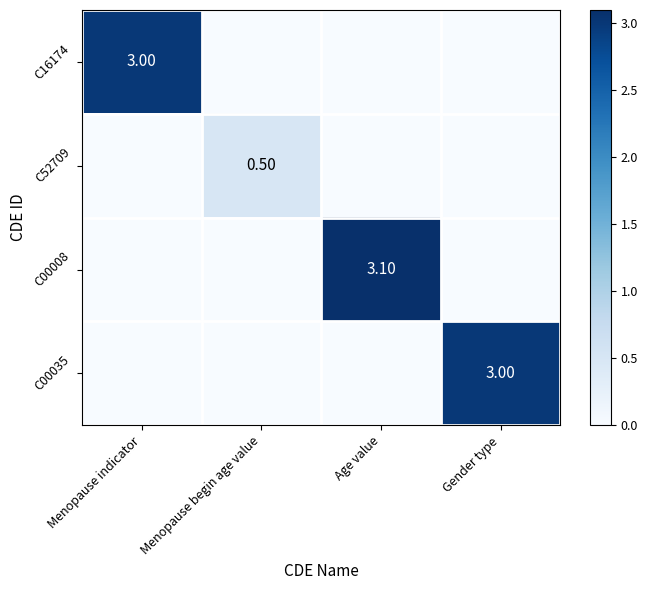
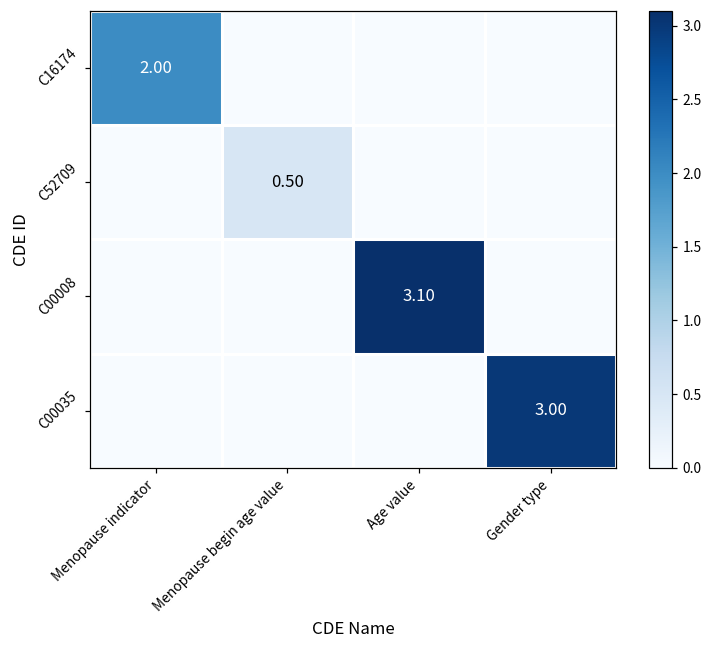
C16174, Menopause indicator: 3.00 -> 2.00
